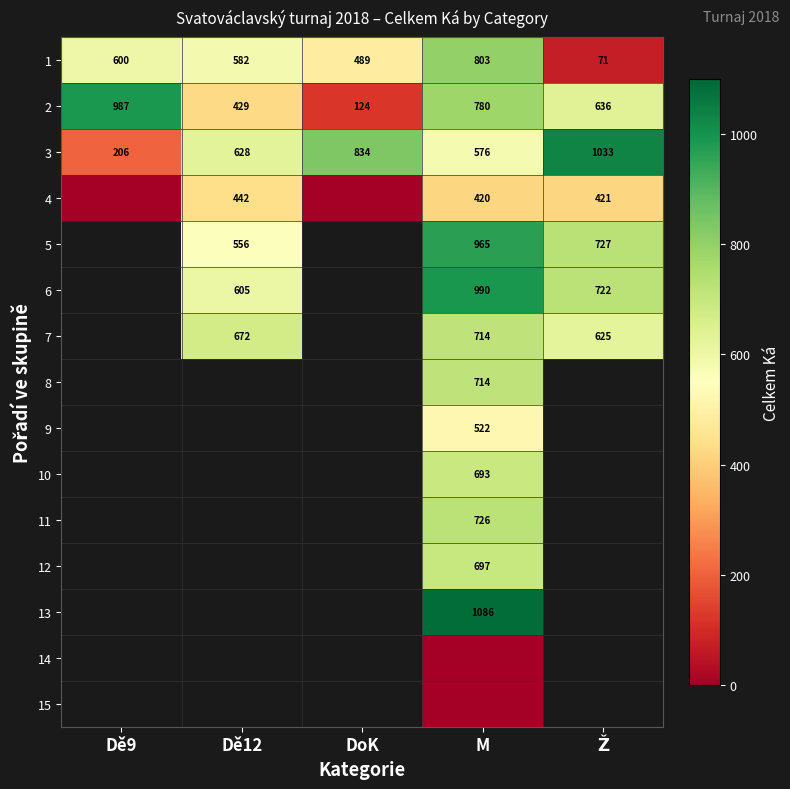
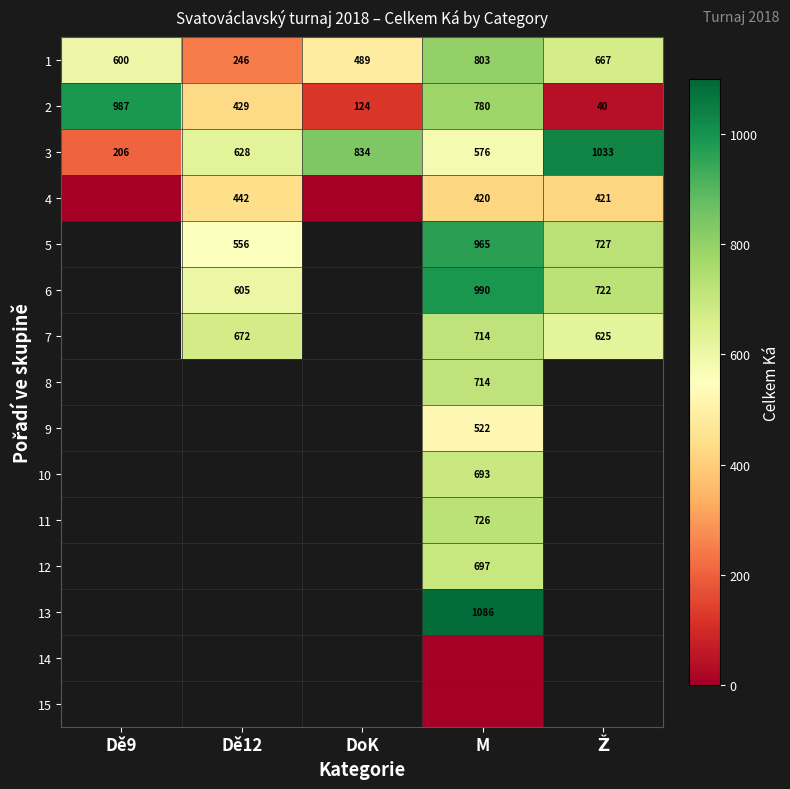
1, Dě12: 582 -> 246
1, Ž: 71 -> 667
2, Ž: 636 -> 40
